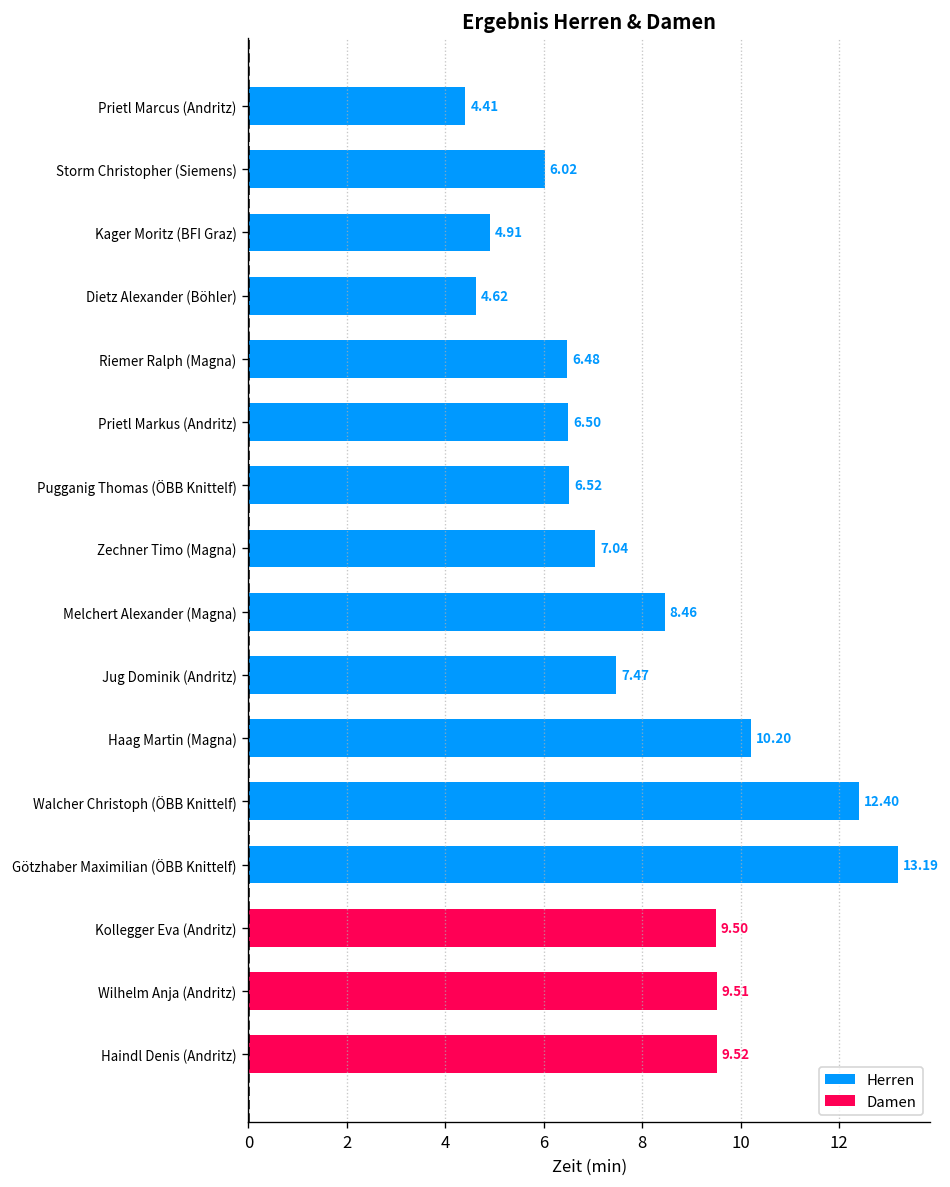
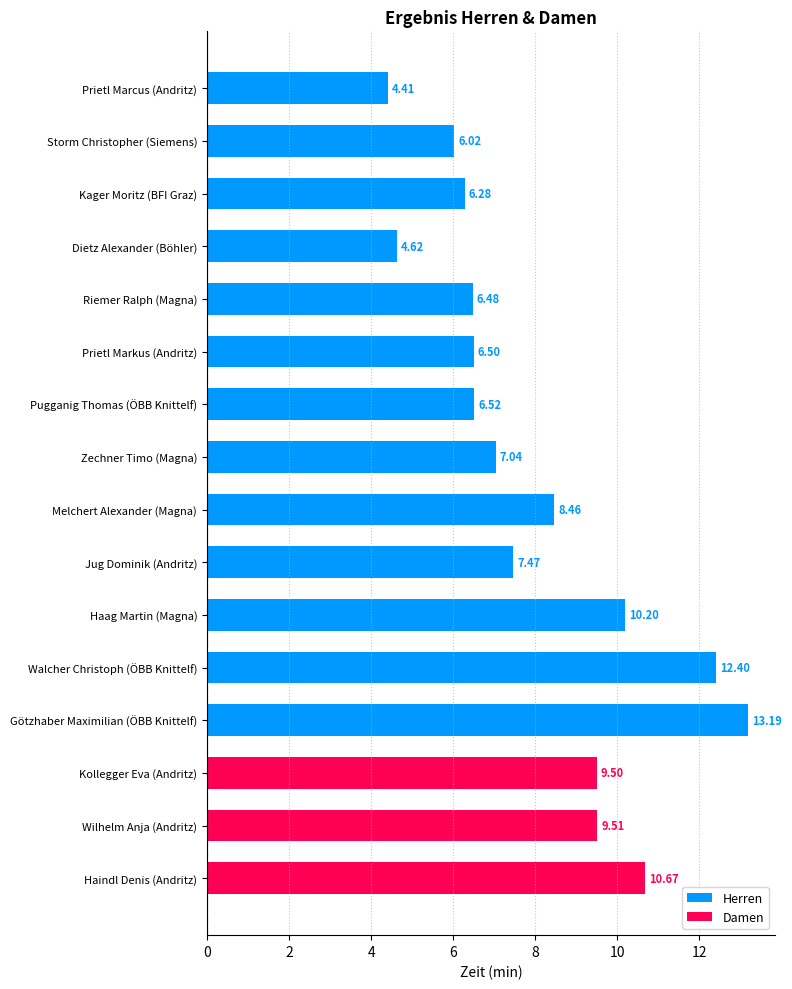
Kager Moritz (BFI Graz): 4.91 -> 6.28
Haindl Denis (Andritz): 9.52 -> 10.67
